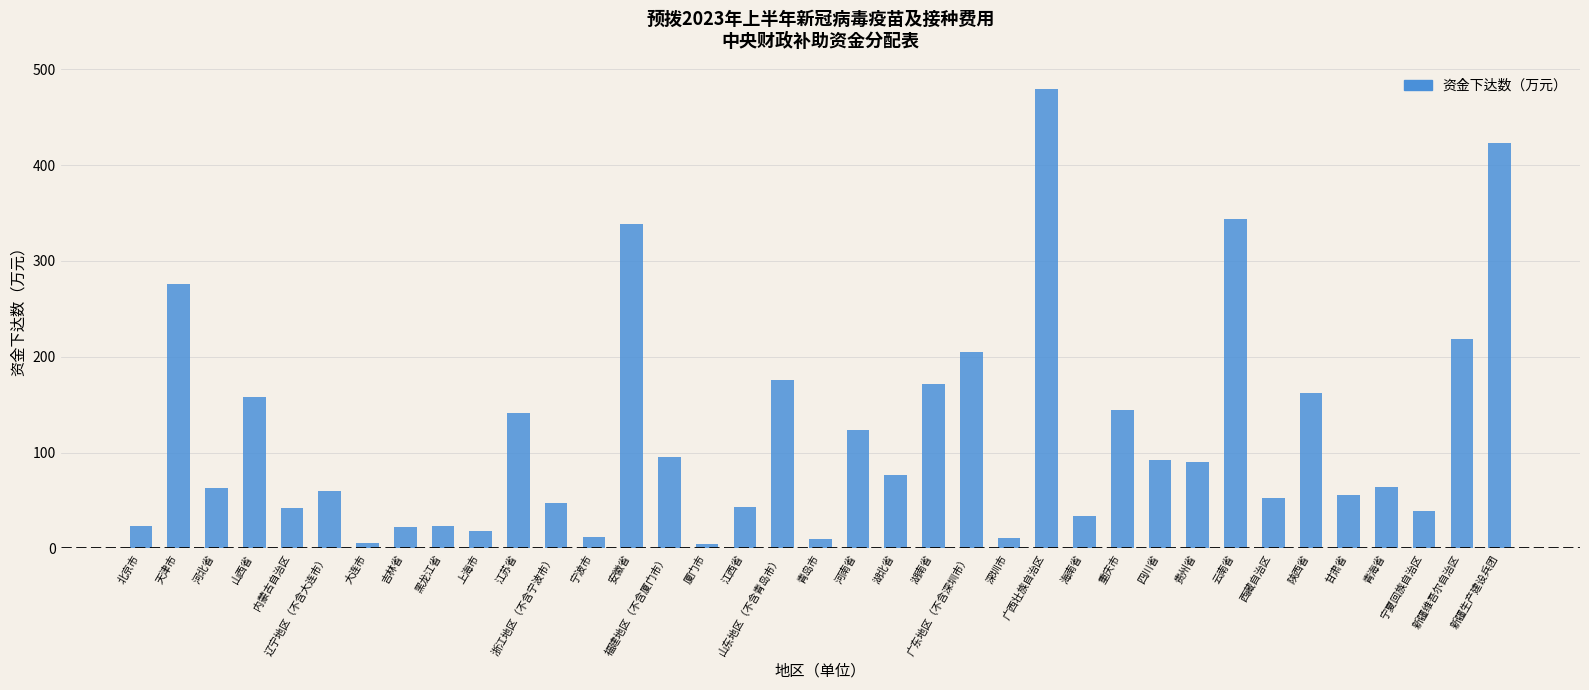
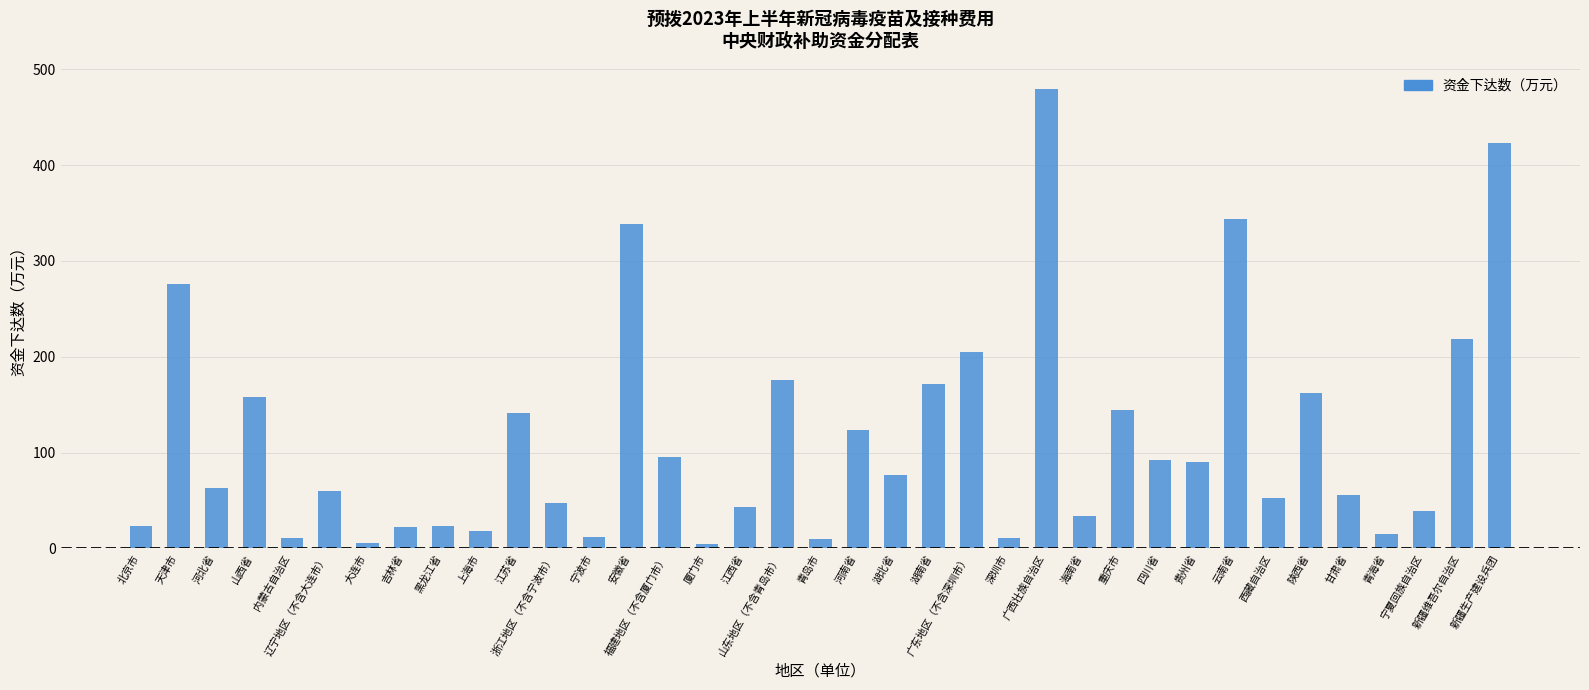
内蒙古自治区: 40 -> 10
青海省: 60 -> 20
